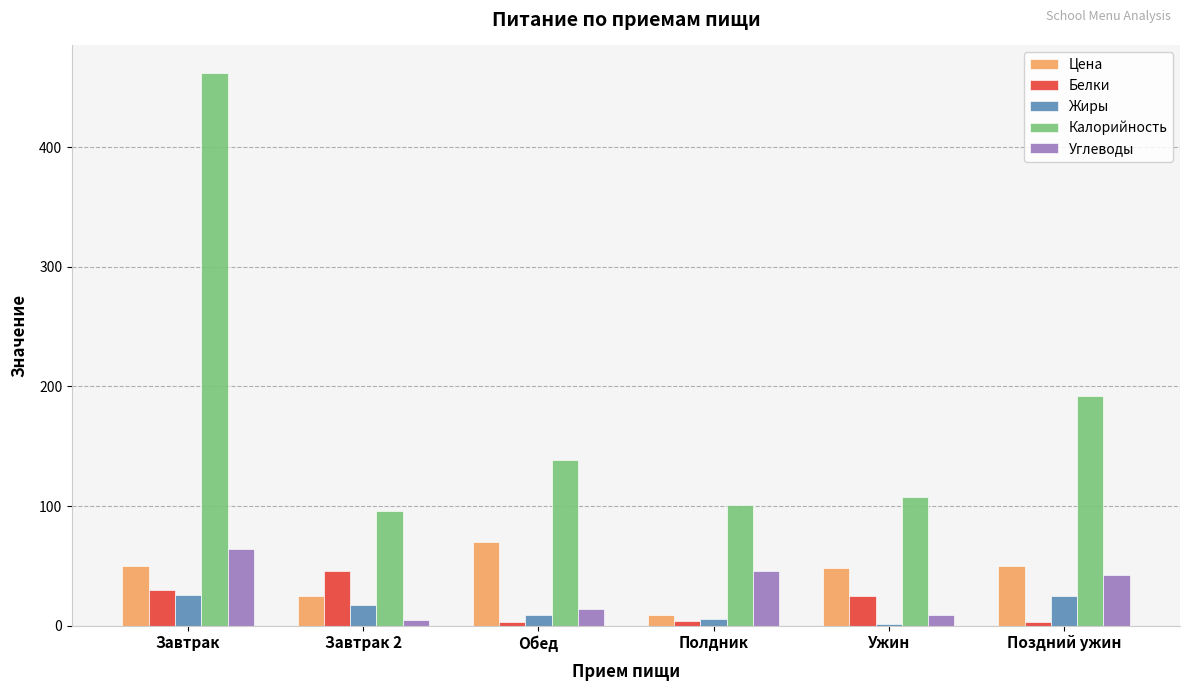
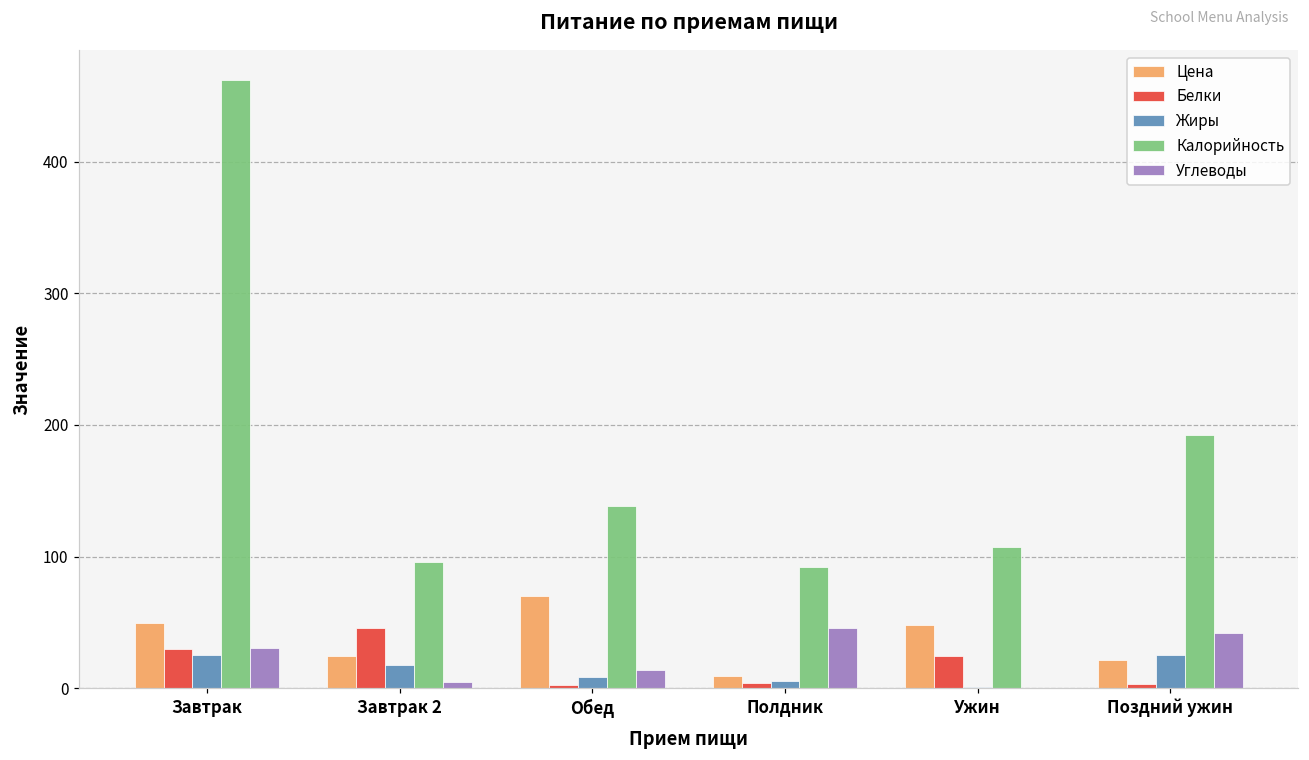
Углеводы, Завтрак: 64 -> 31
Калорийность, Полдник: 101 -> 92
Углеводы, Ужин: 9 -> 0
Цена, Поздний ужин: 50 -> 21
